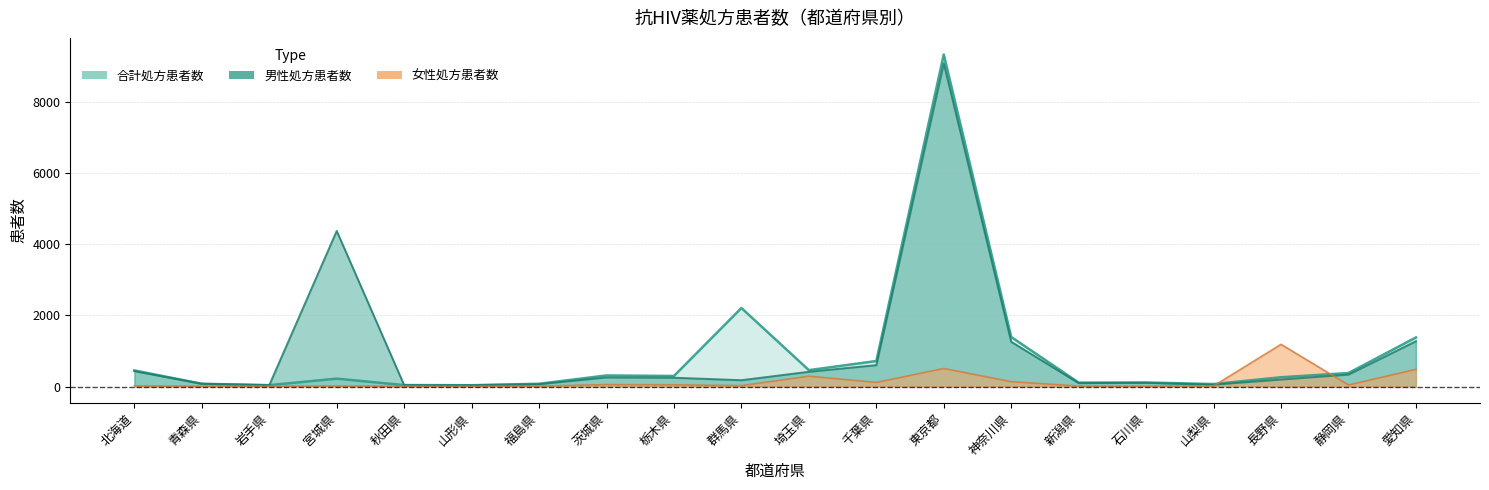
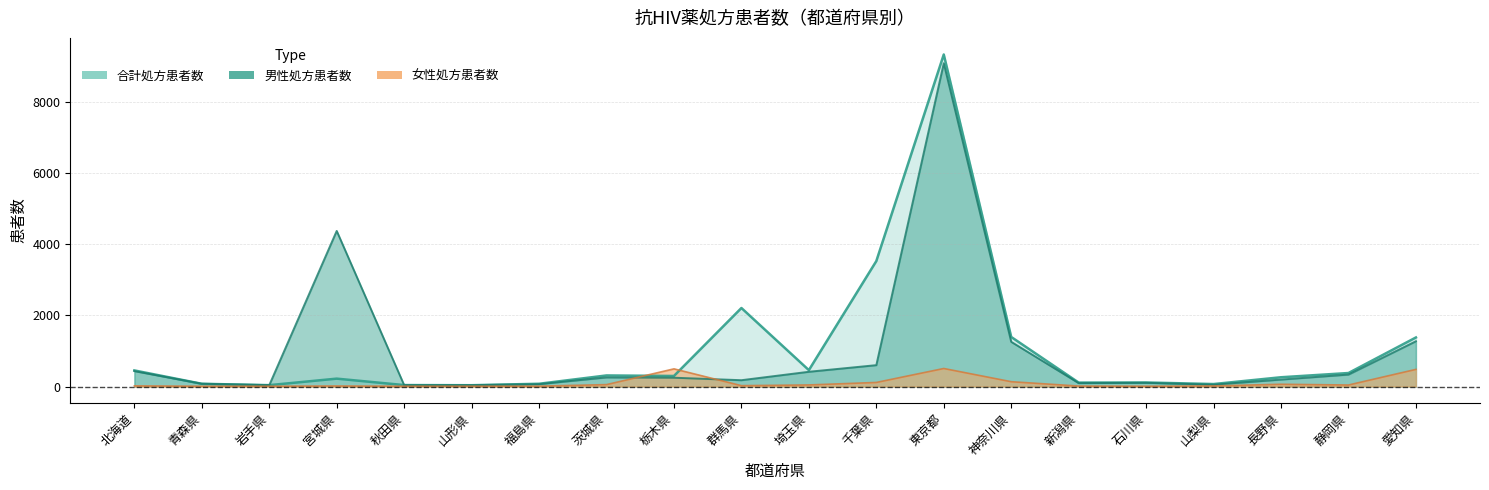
女性処方患者数, 栃木県: 0 -> 500
女性処方患者数, 埼玉県: 300 -> 0
合計処方患者数, 千葉県: 700 -> 3500
女性処方患者数, 長野県: 1200 -> 100
